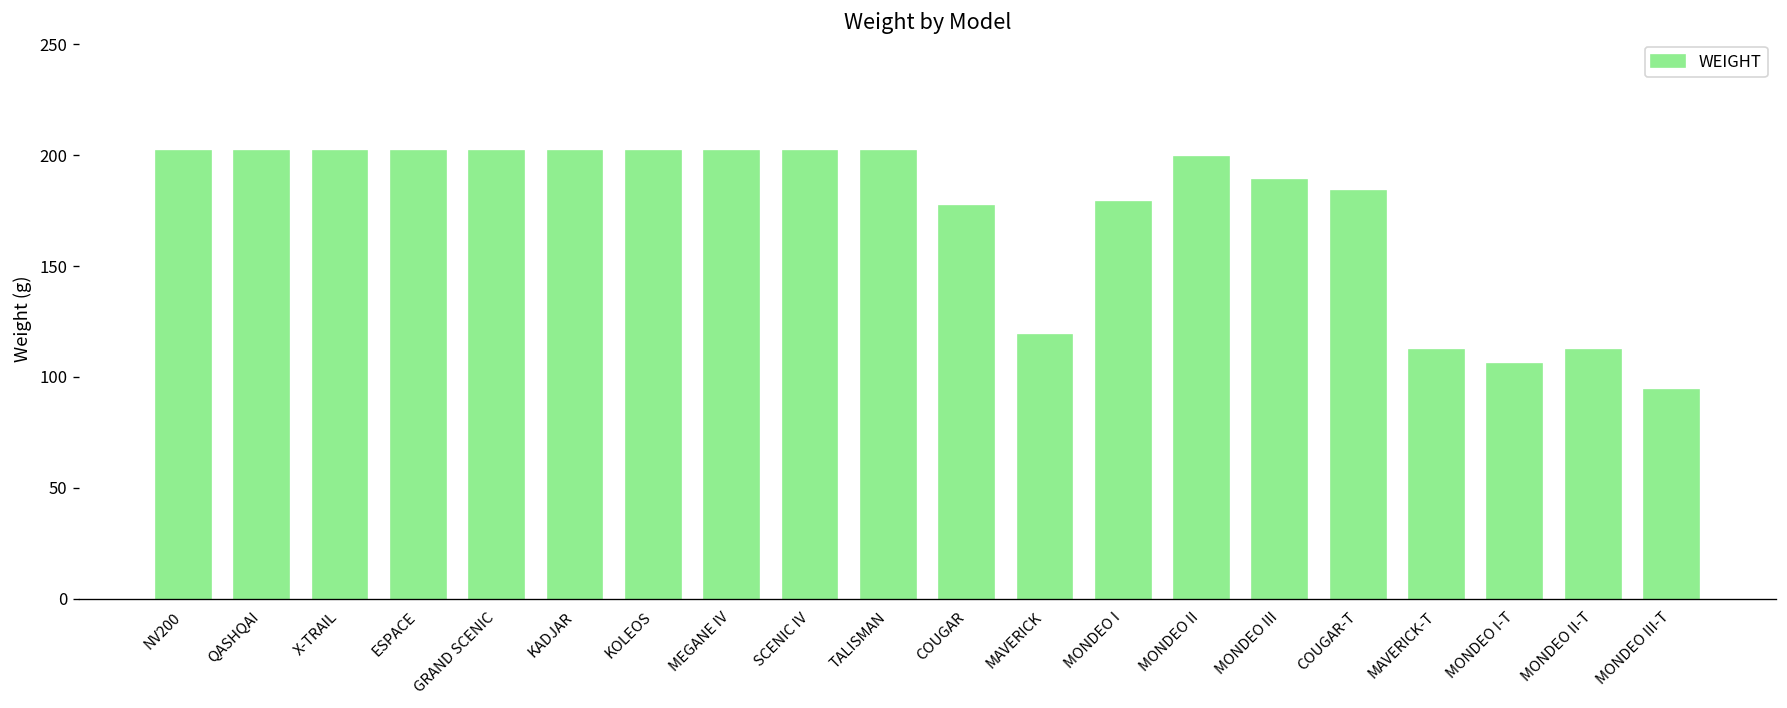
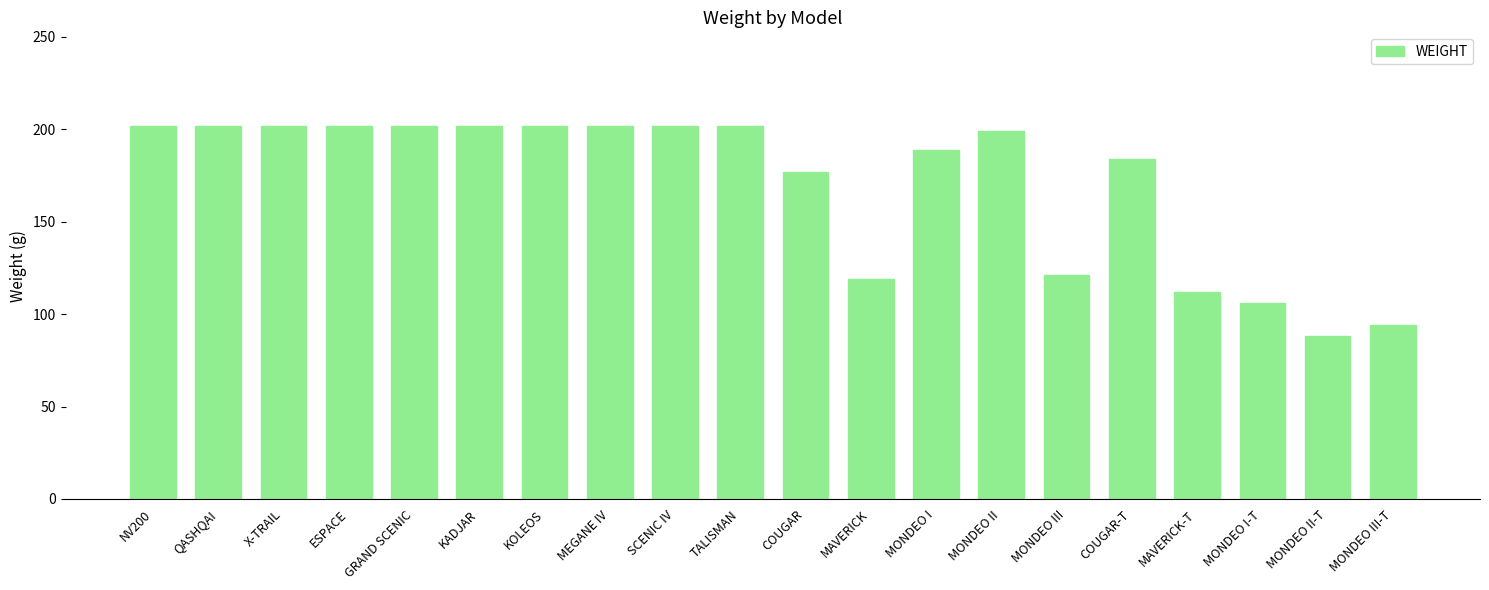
MONDEO I: 179 -> 189
MONDEO III: 189 -> 121
MONDEO II-T: 112 -> 88
